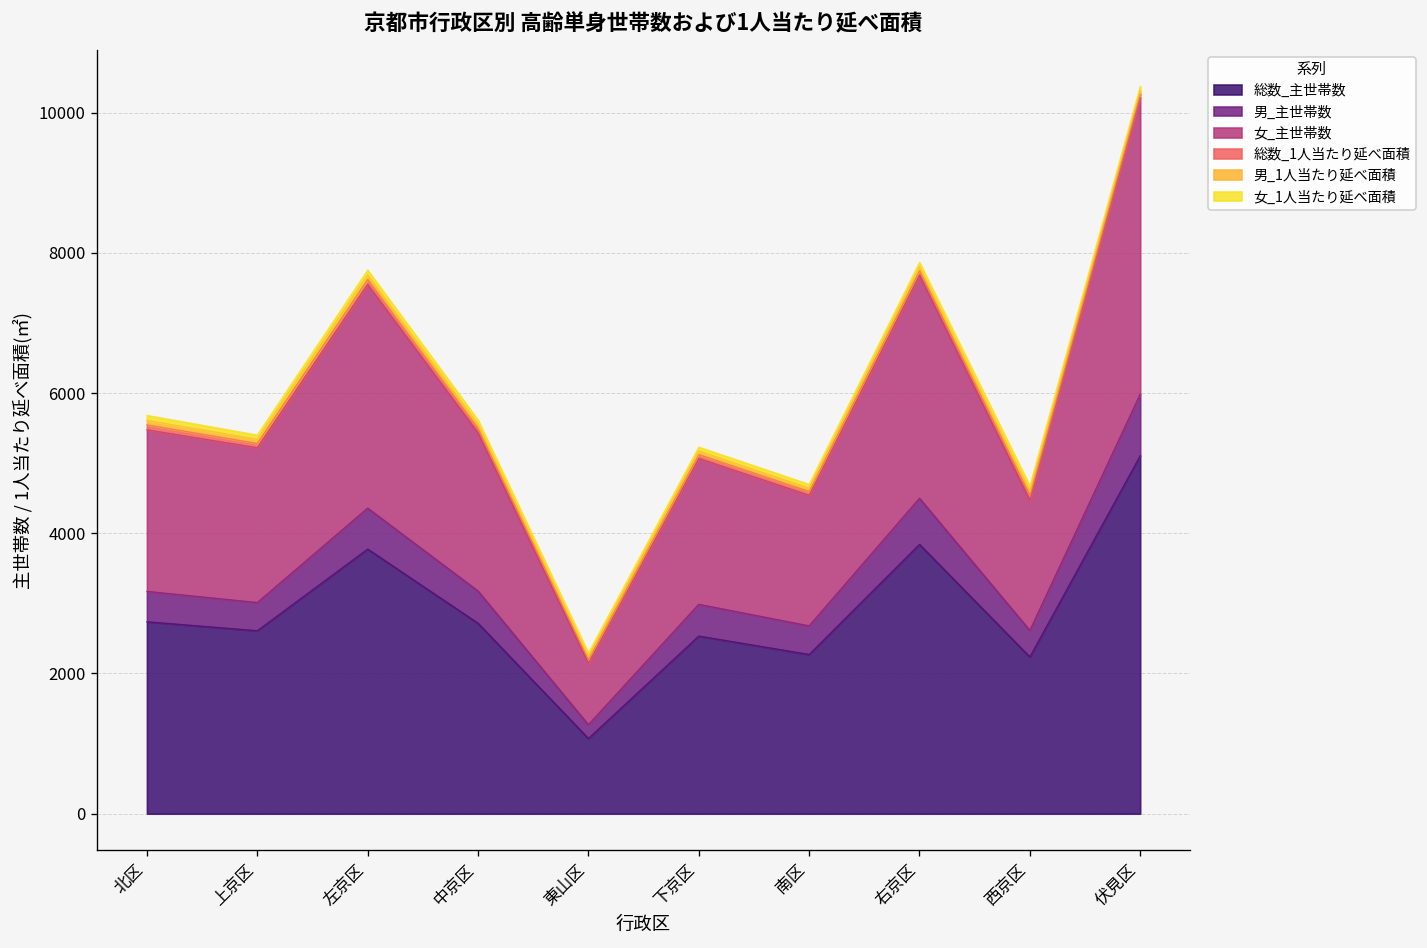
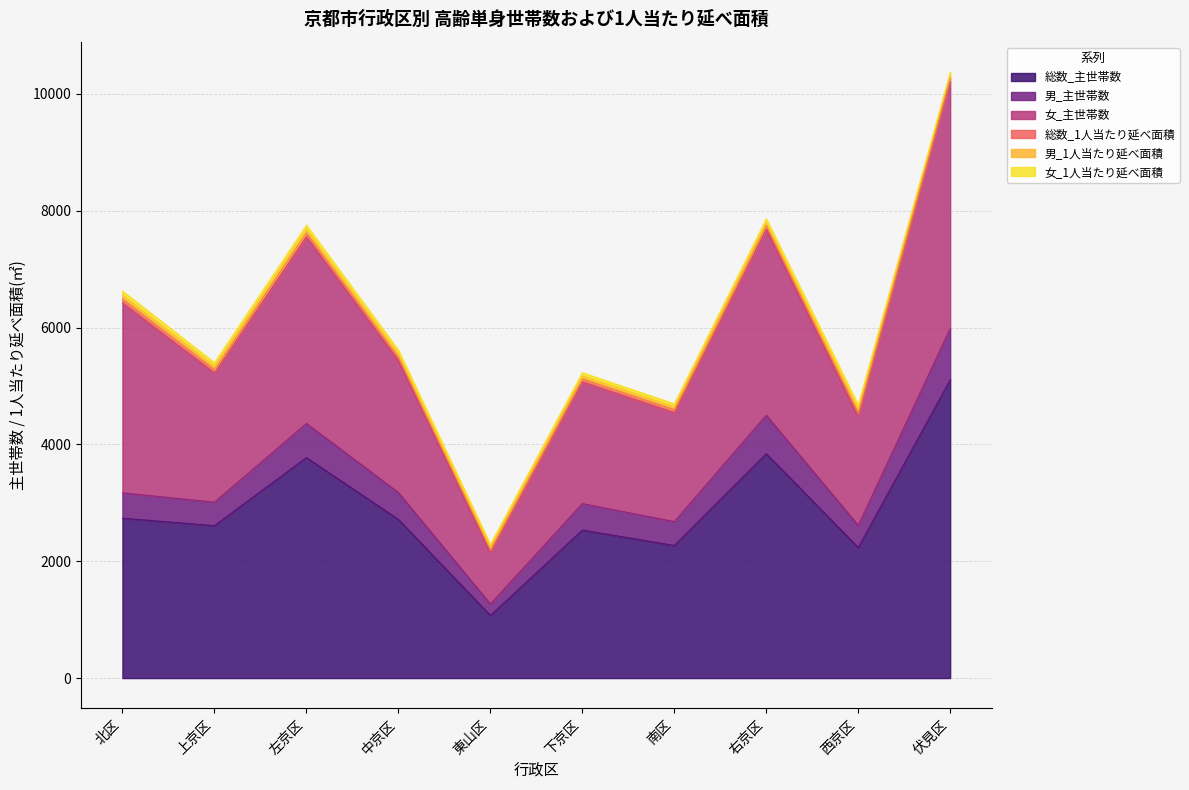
女_主世帯数, 北区: 2300 -> 3300
